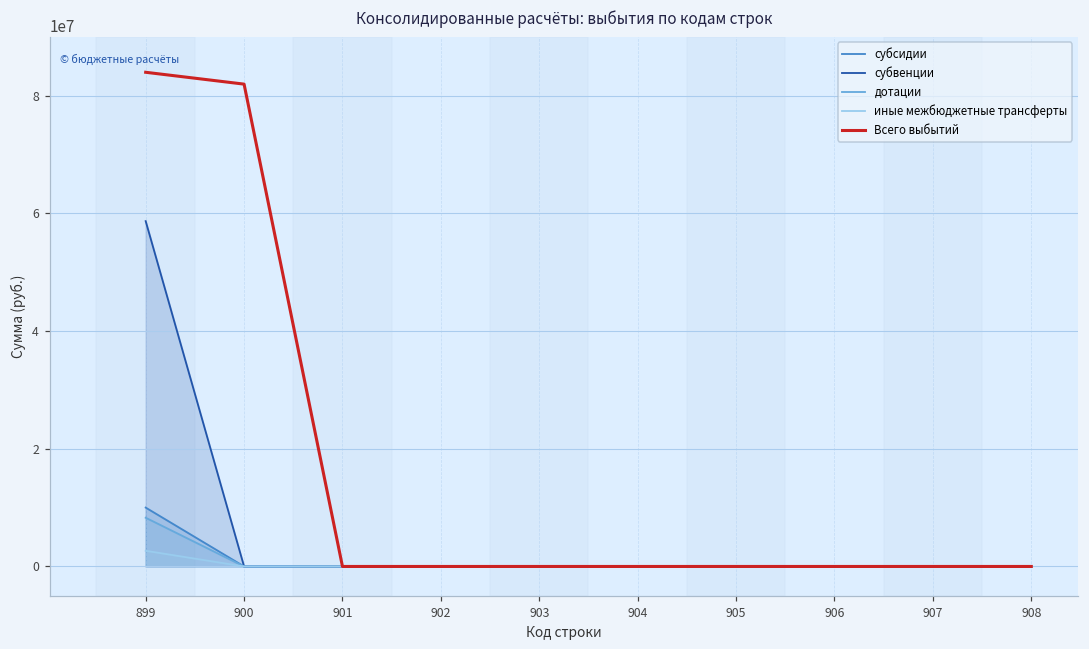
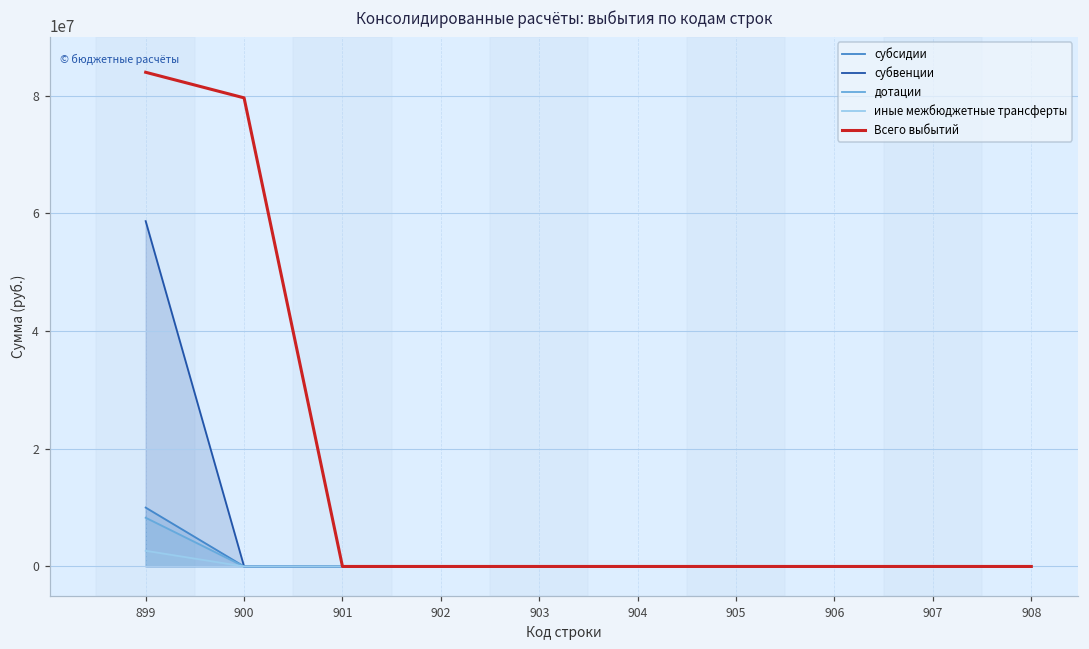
Всего выбытий, 900: 82000000 -> 80000000
